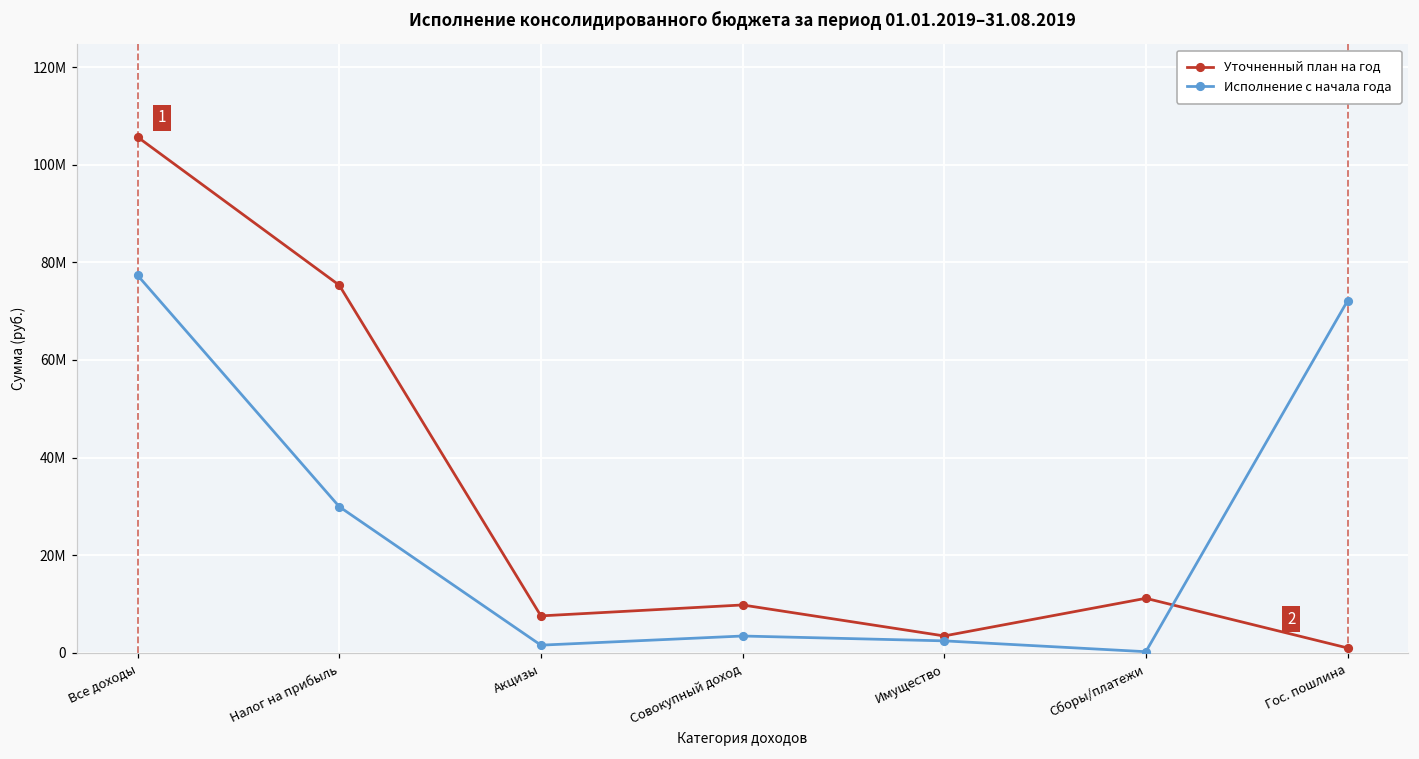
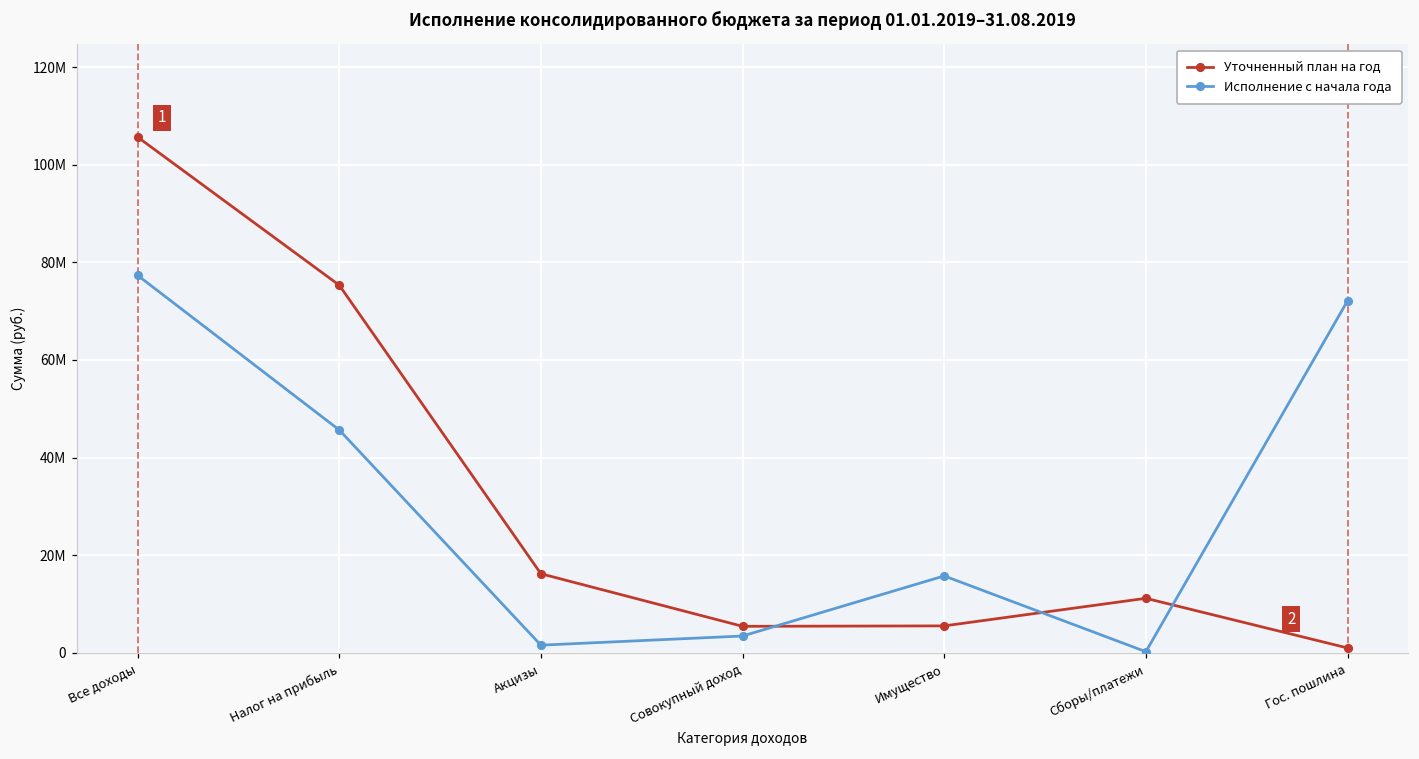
Исполнение с начала года, Налог на прибыль: 30М -> 46М
Уточненный план на год, Акцизы: 8М -> 16М
Уточненный план на год, Совокупный доход: 10М -> 5М
Уточненный план на год, Имущество: 3М -> 6М
Исполнение с начала года, Имущество: 2М -> 16М
